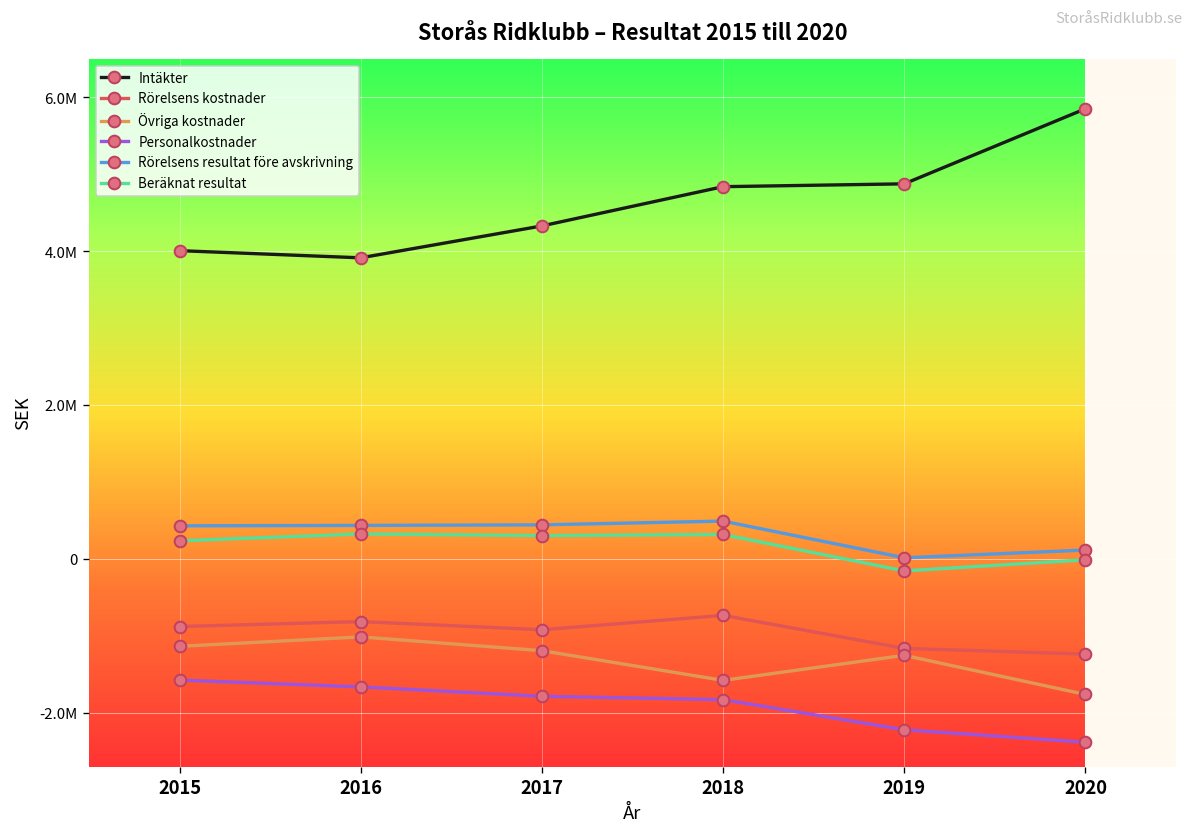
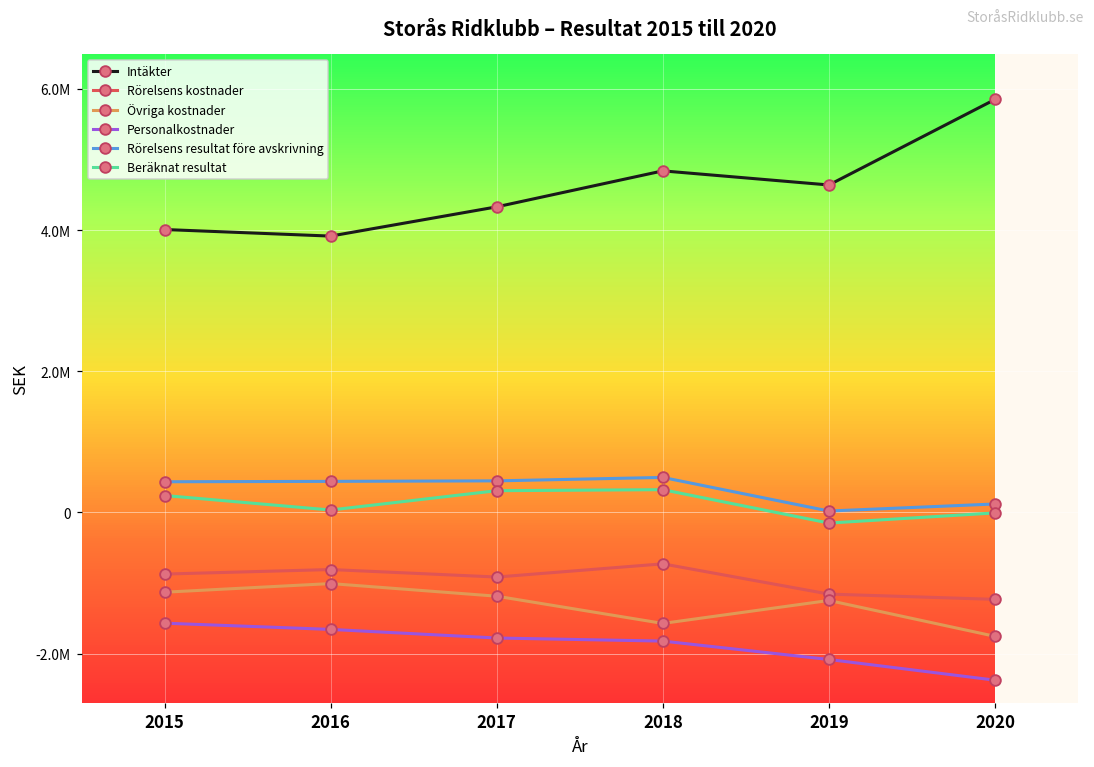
Beräknat resultat, 2016: 300000 -> 0
Intäkter, 2019: 4900000 -> 4600000
Personalkostnader, 2019: -2200000 -> -2100000
